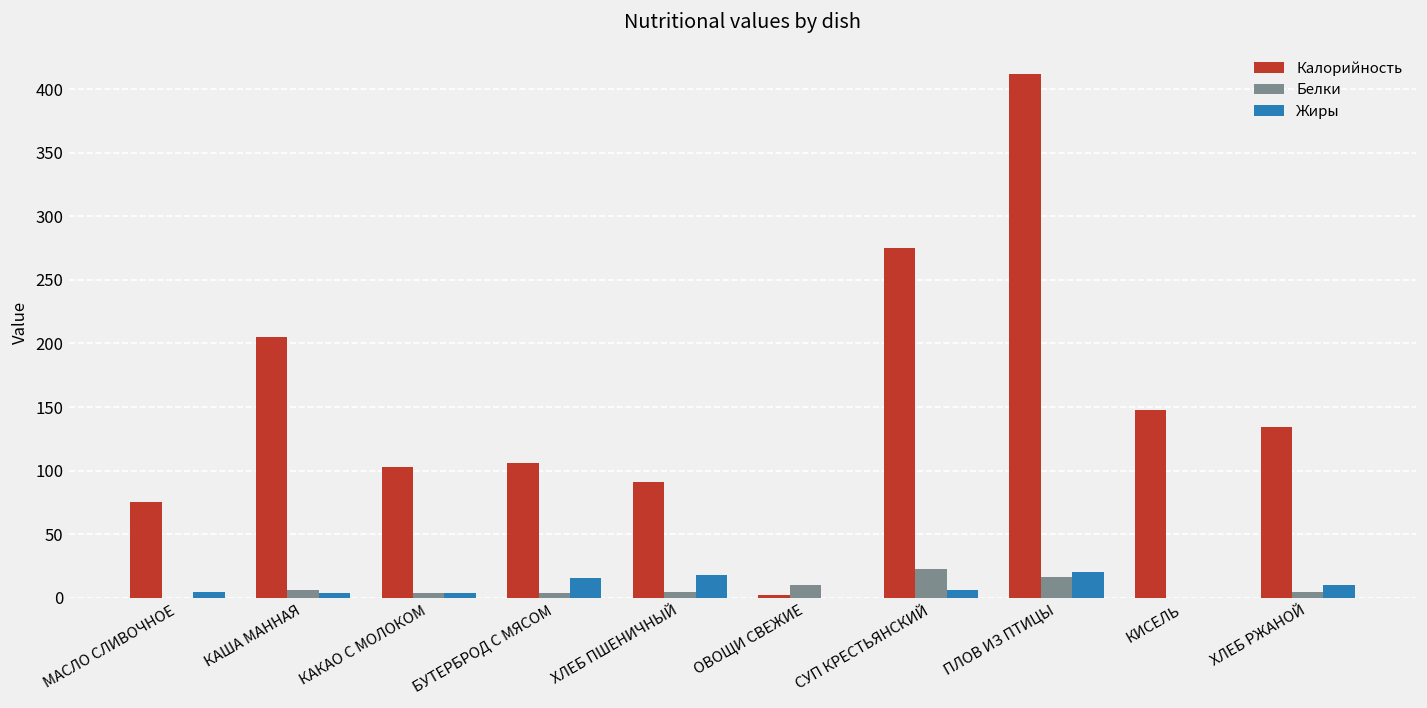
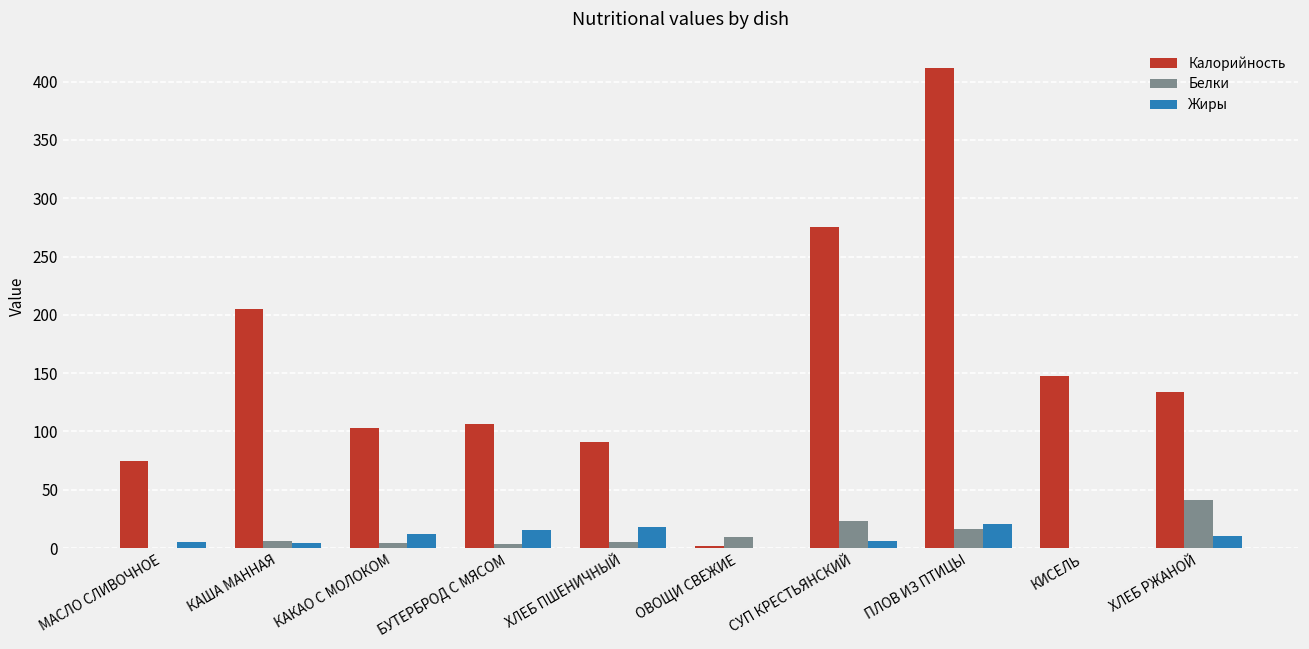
Жиры, КАКАО С МОЛОКОМ: 4 -> 12
Белки, ХЛЕБ РЖАНОЙ: 5 -> 42
